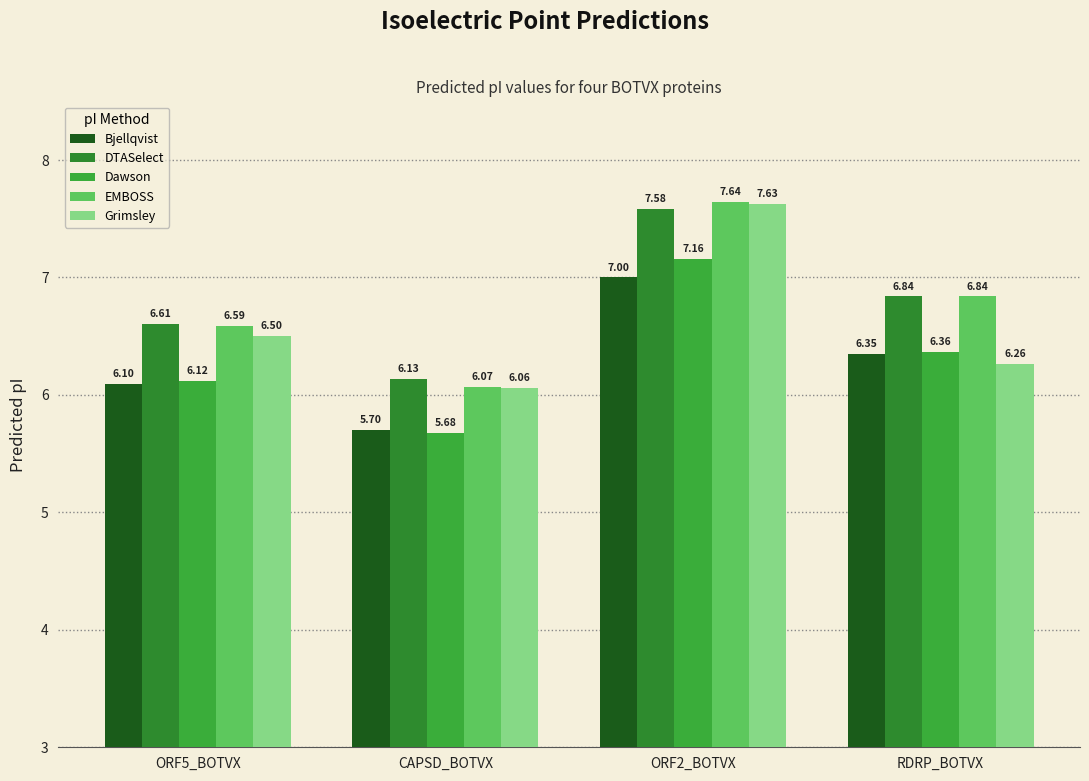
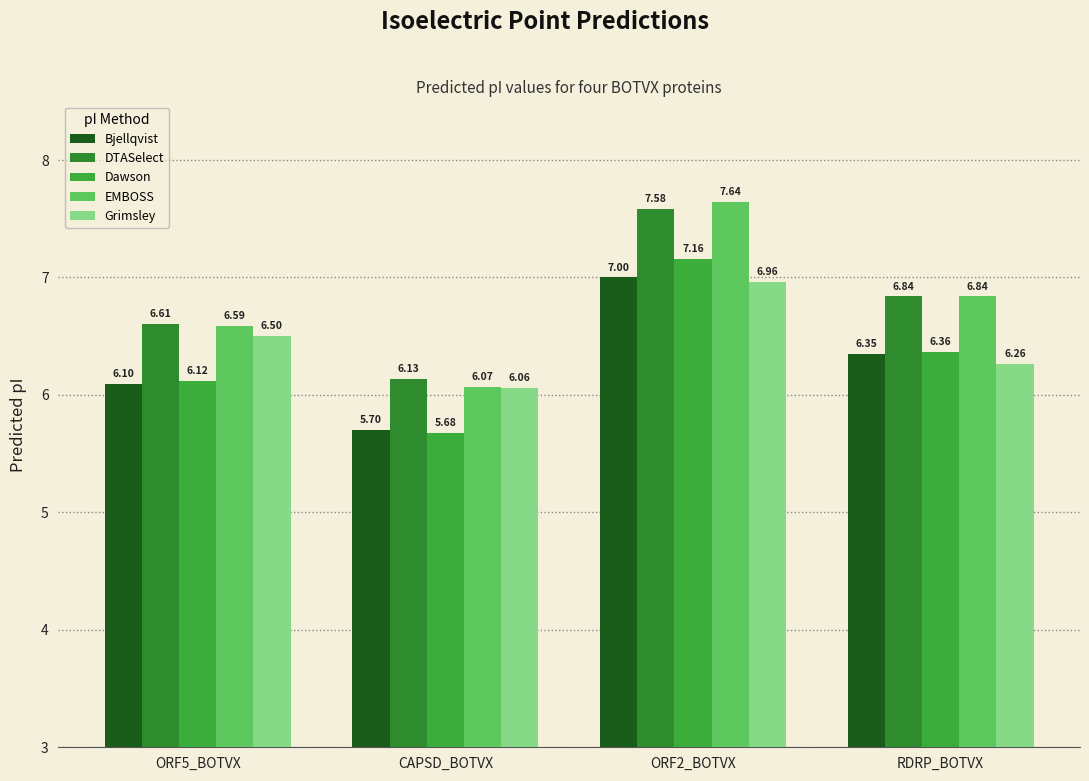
Grimsley, ORF2_BOTVX: 7.63 -> 6.96
